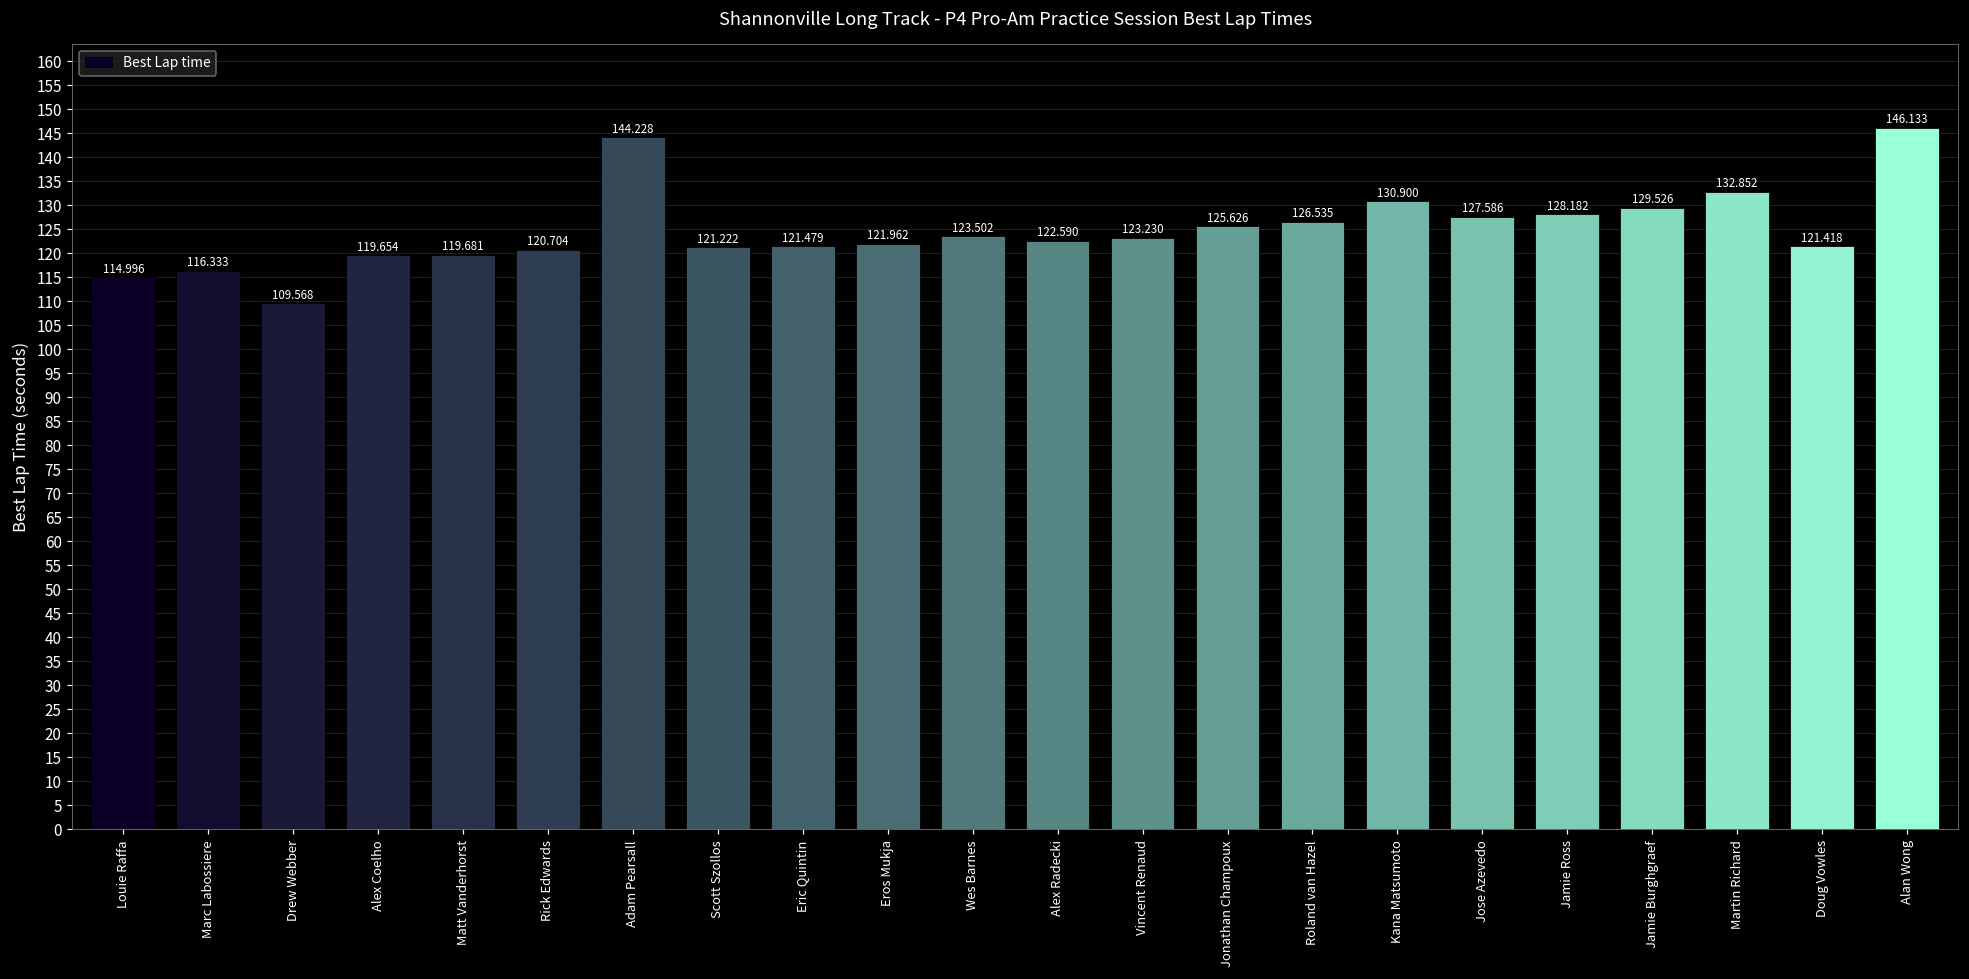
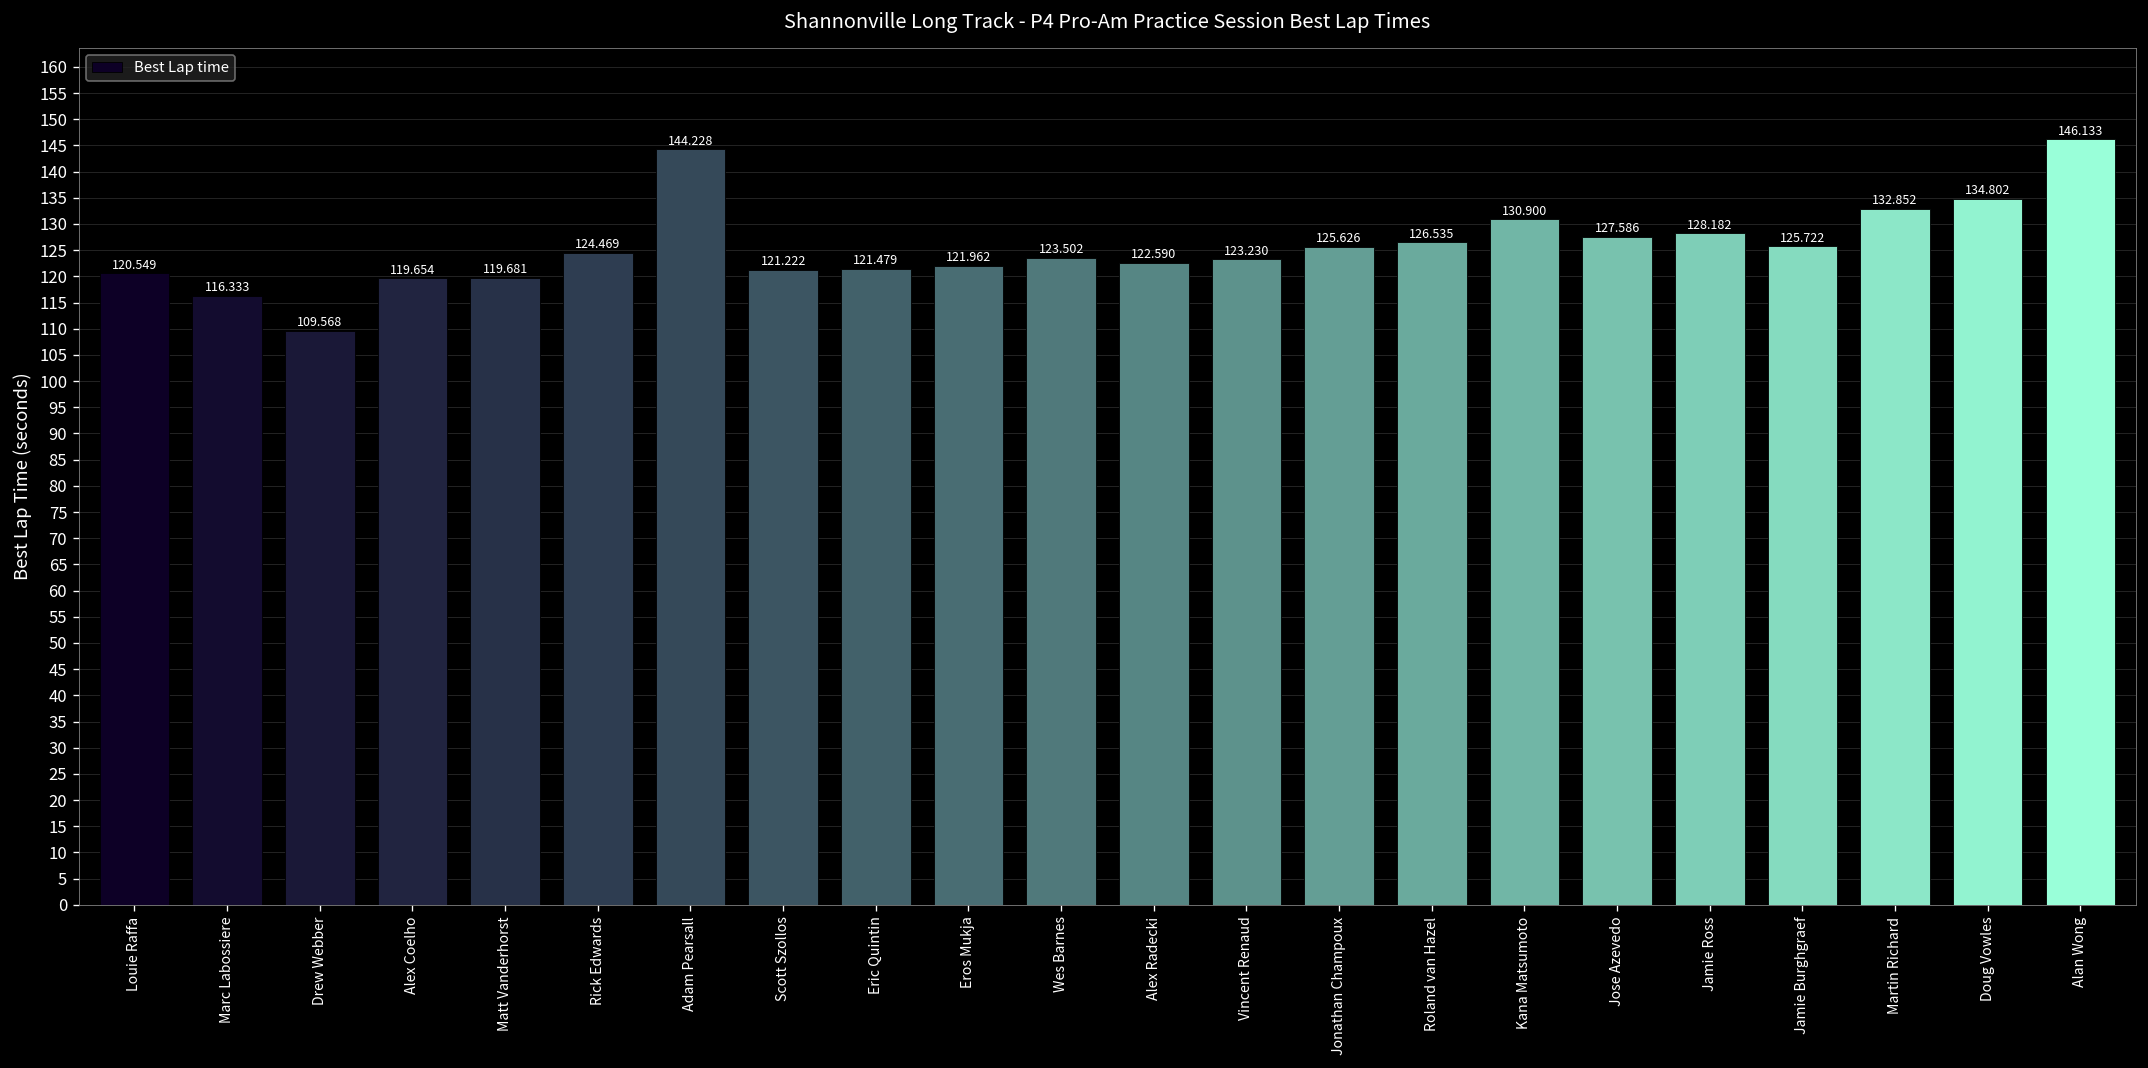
Louie Raffa: 114.996 -> 120.549
Rick Edwards: 120.704 -> 124.469
Jamie Burghgraef: 129.526 -> 125.722
Doug Vowles: 121.418 -> 134.802
